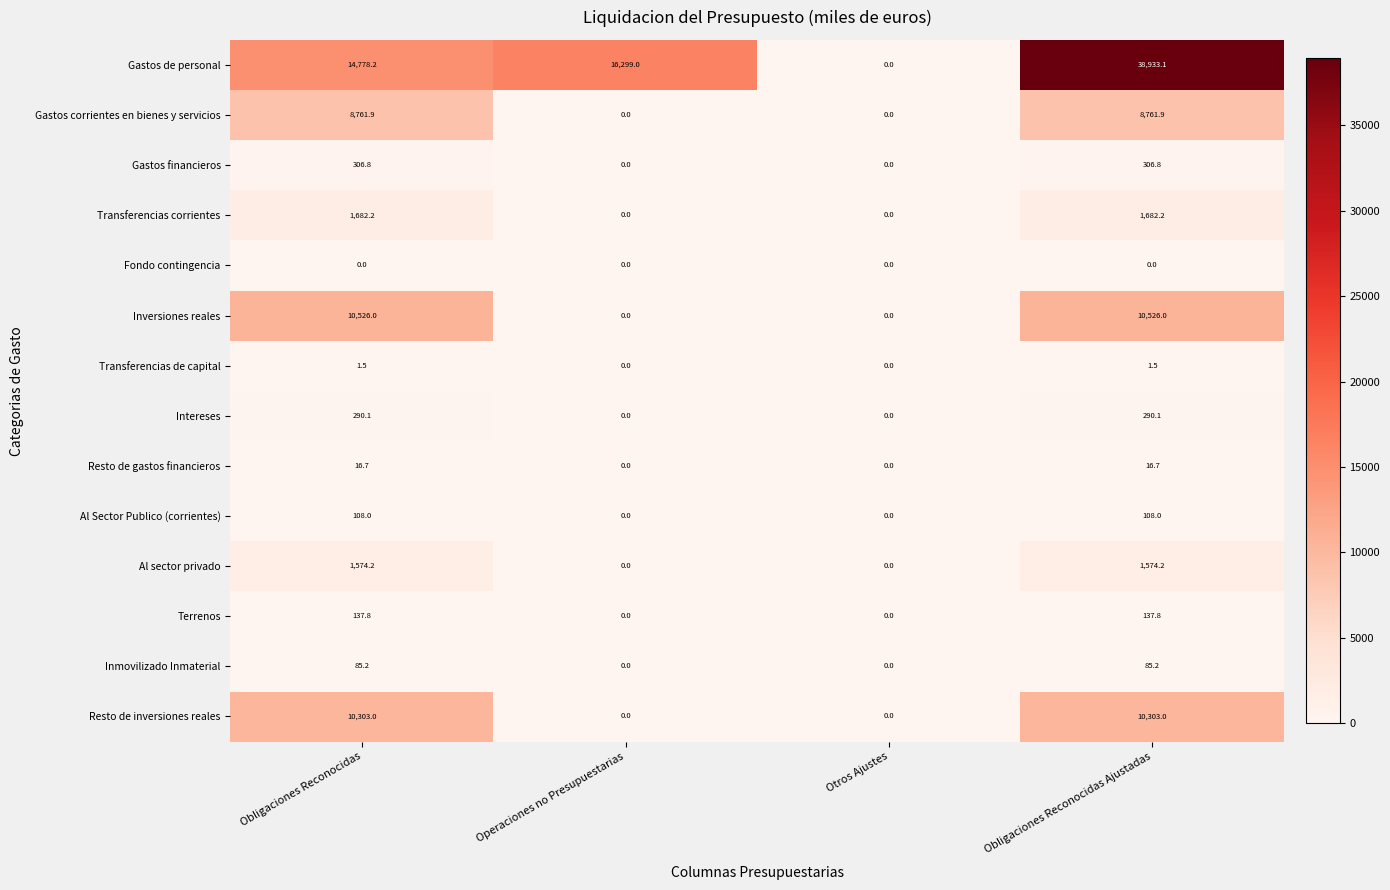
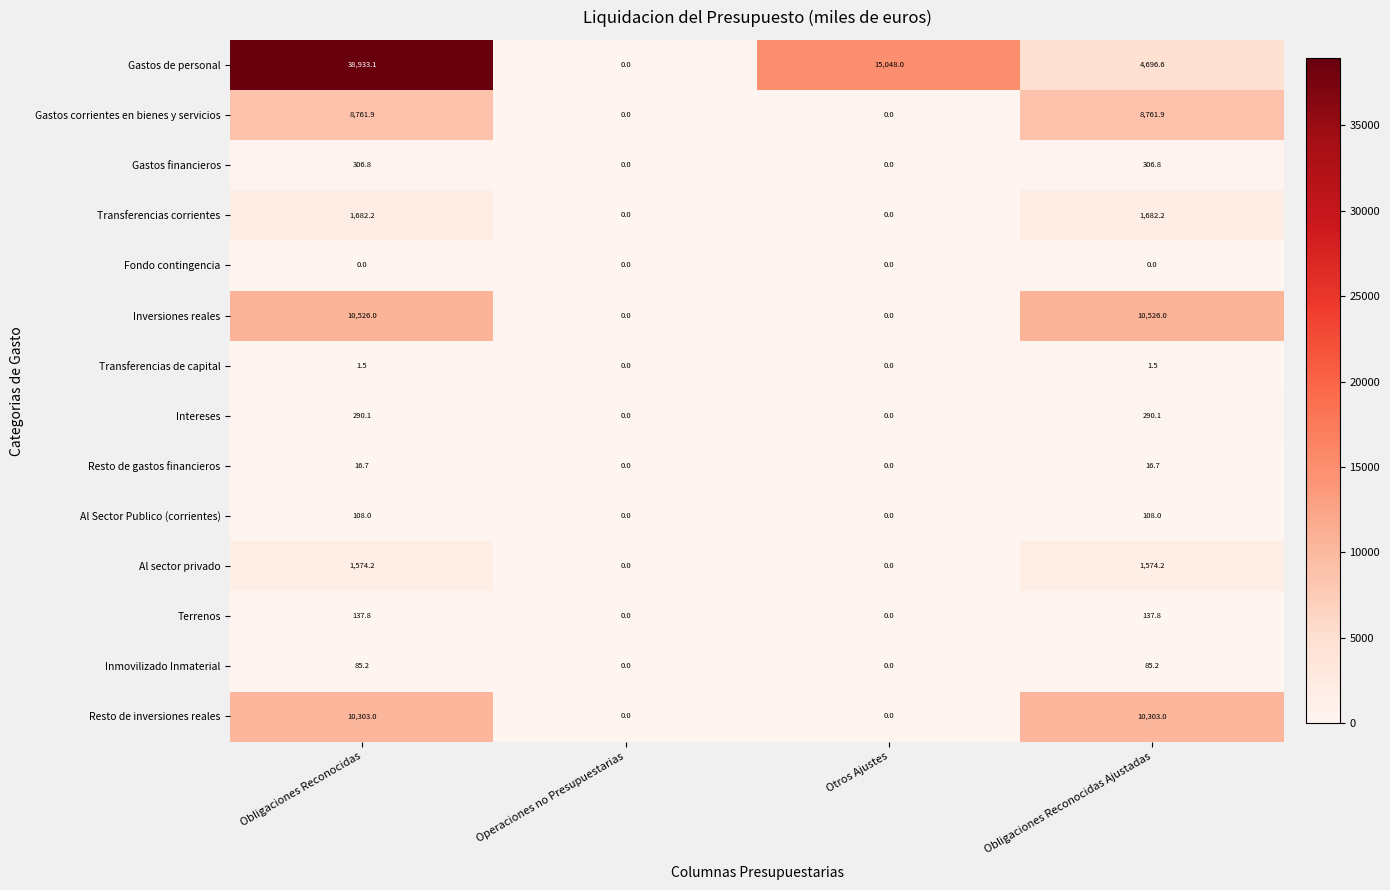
Gastos de personal, Obligaciones Reconocidas: 14,778.2 -> 38,933.1
Gastos de personal, Operaciones no Presupuestarias: 16,299.0 -> 0.0
Gastos de personal, Otros Ajustes: 0.0 -> 15,048.0
Gastos de personal, Obligaciones Reconocidas Ajustadas: 38,933.1 -> 4,696.6
